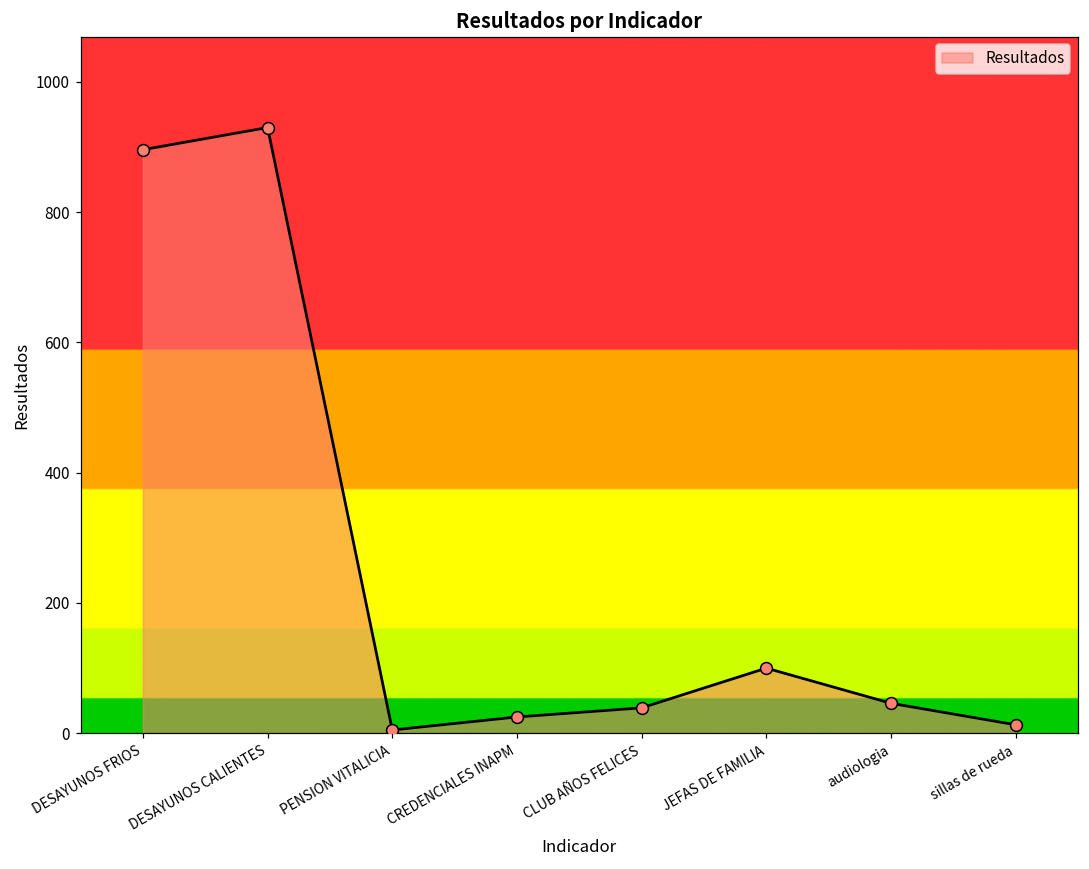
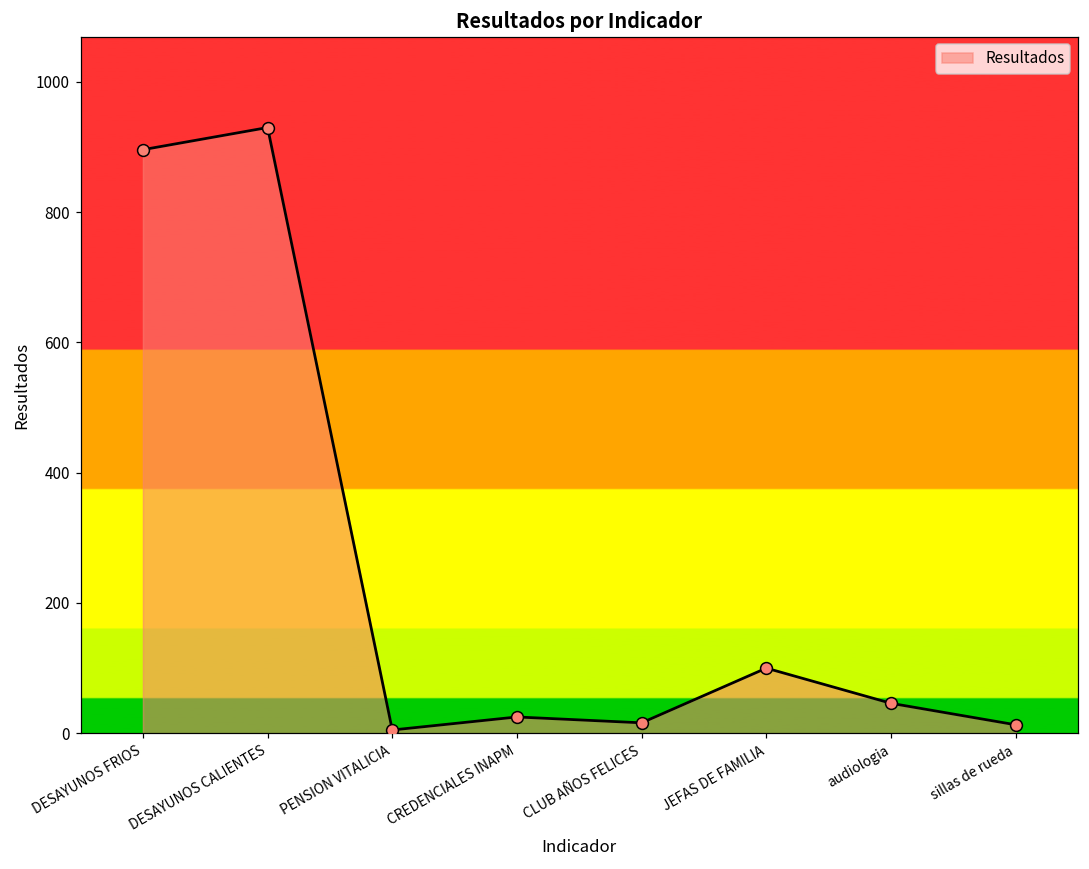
CLUB AÑOS FELICES: 40 -> 20
